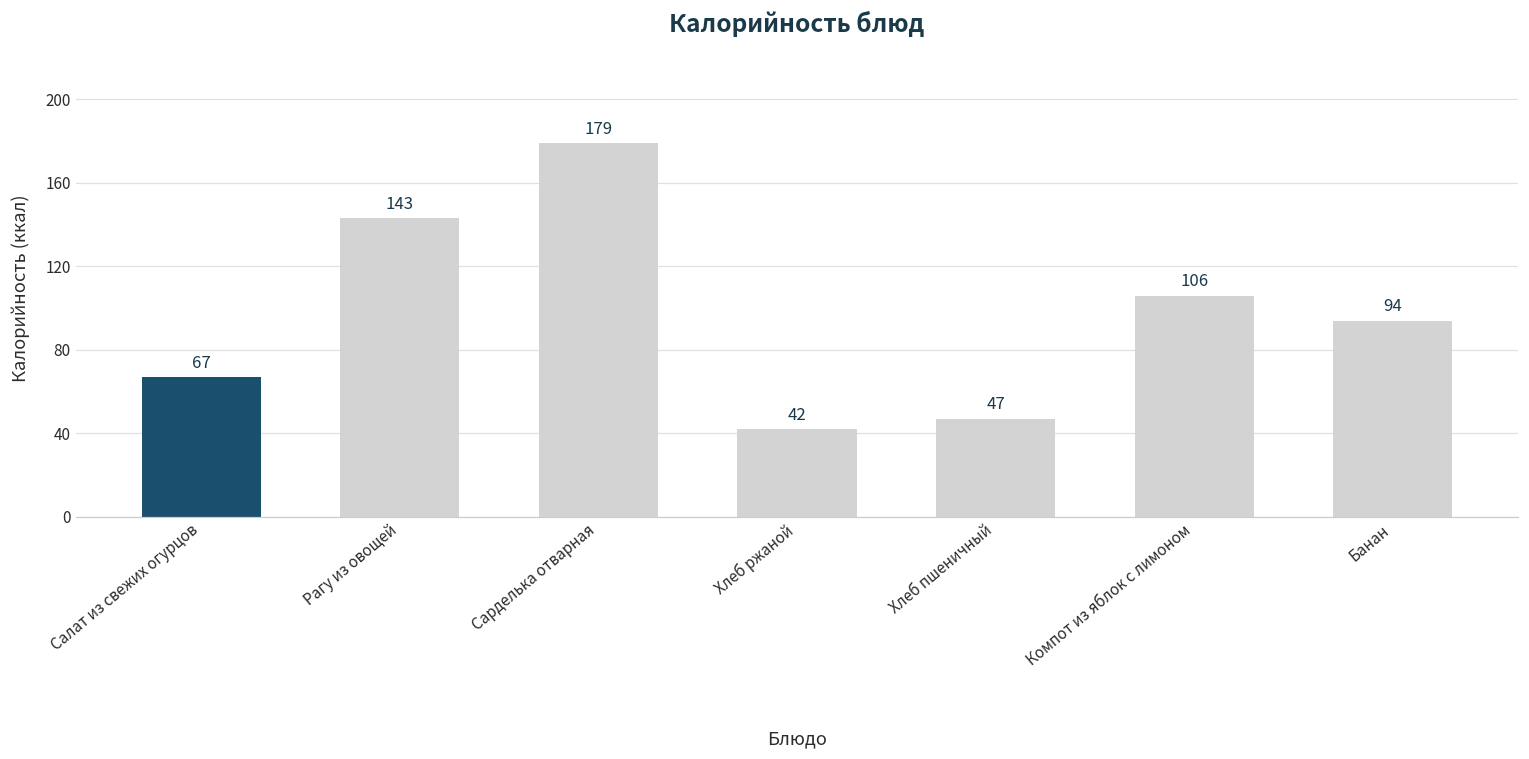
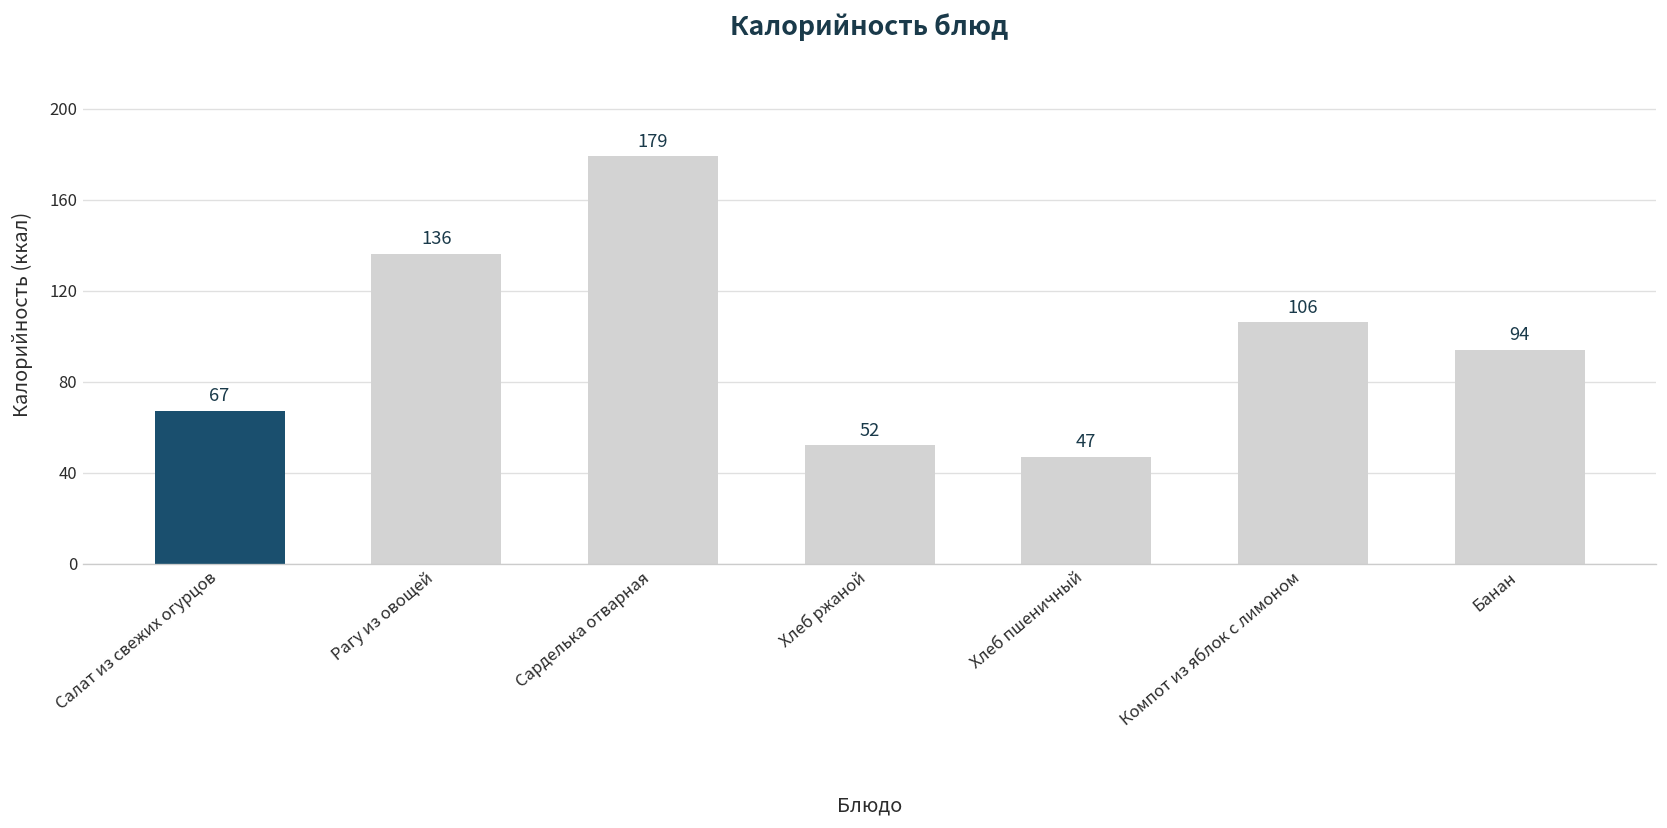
Рагу из овощей: 143 -> 136
Хлеб ржаной: 42 -> 52
